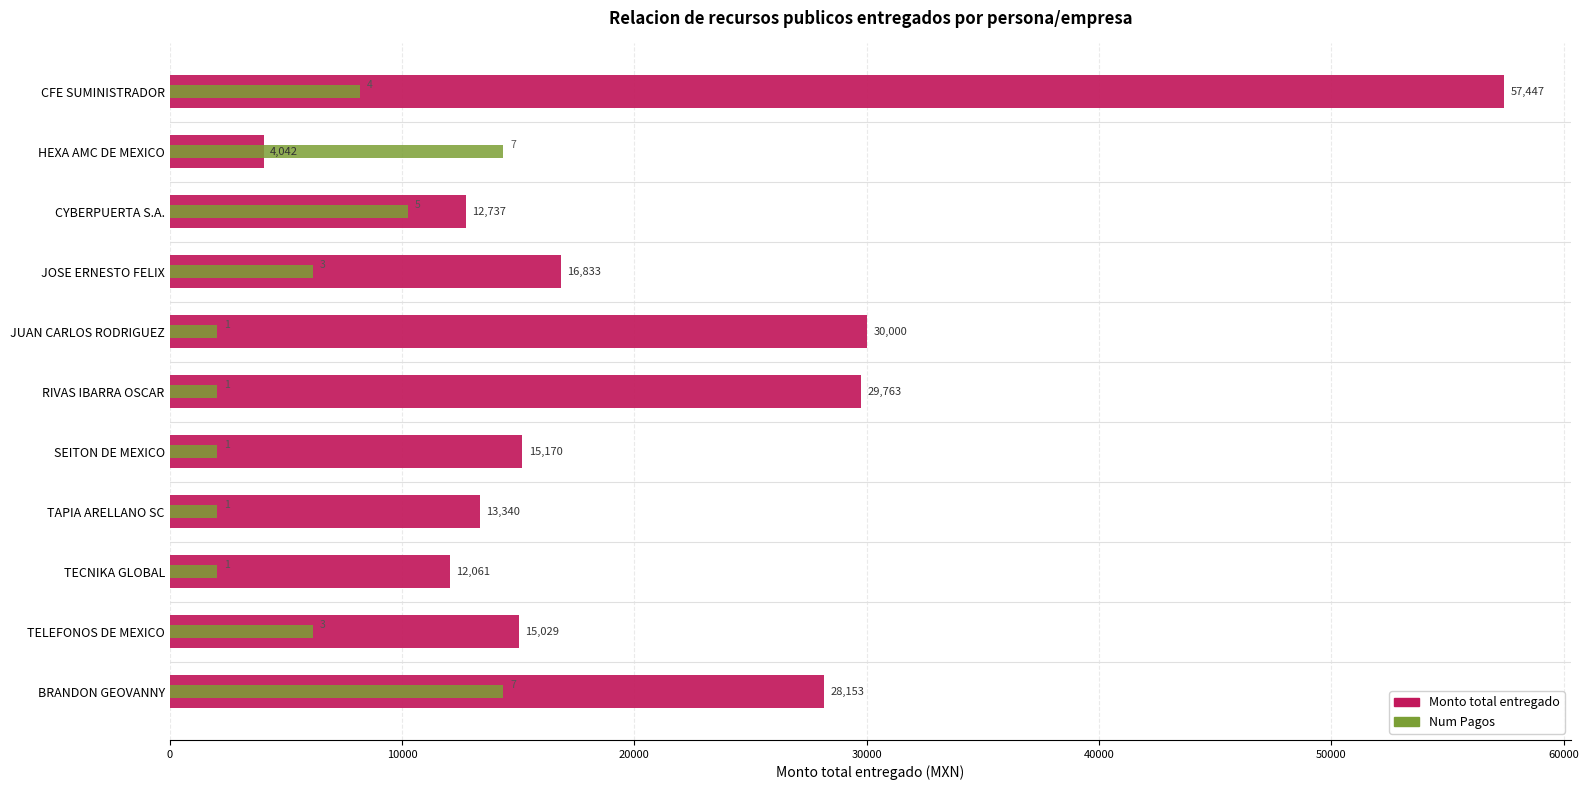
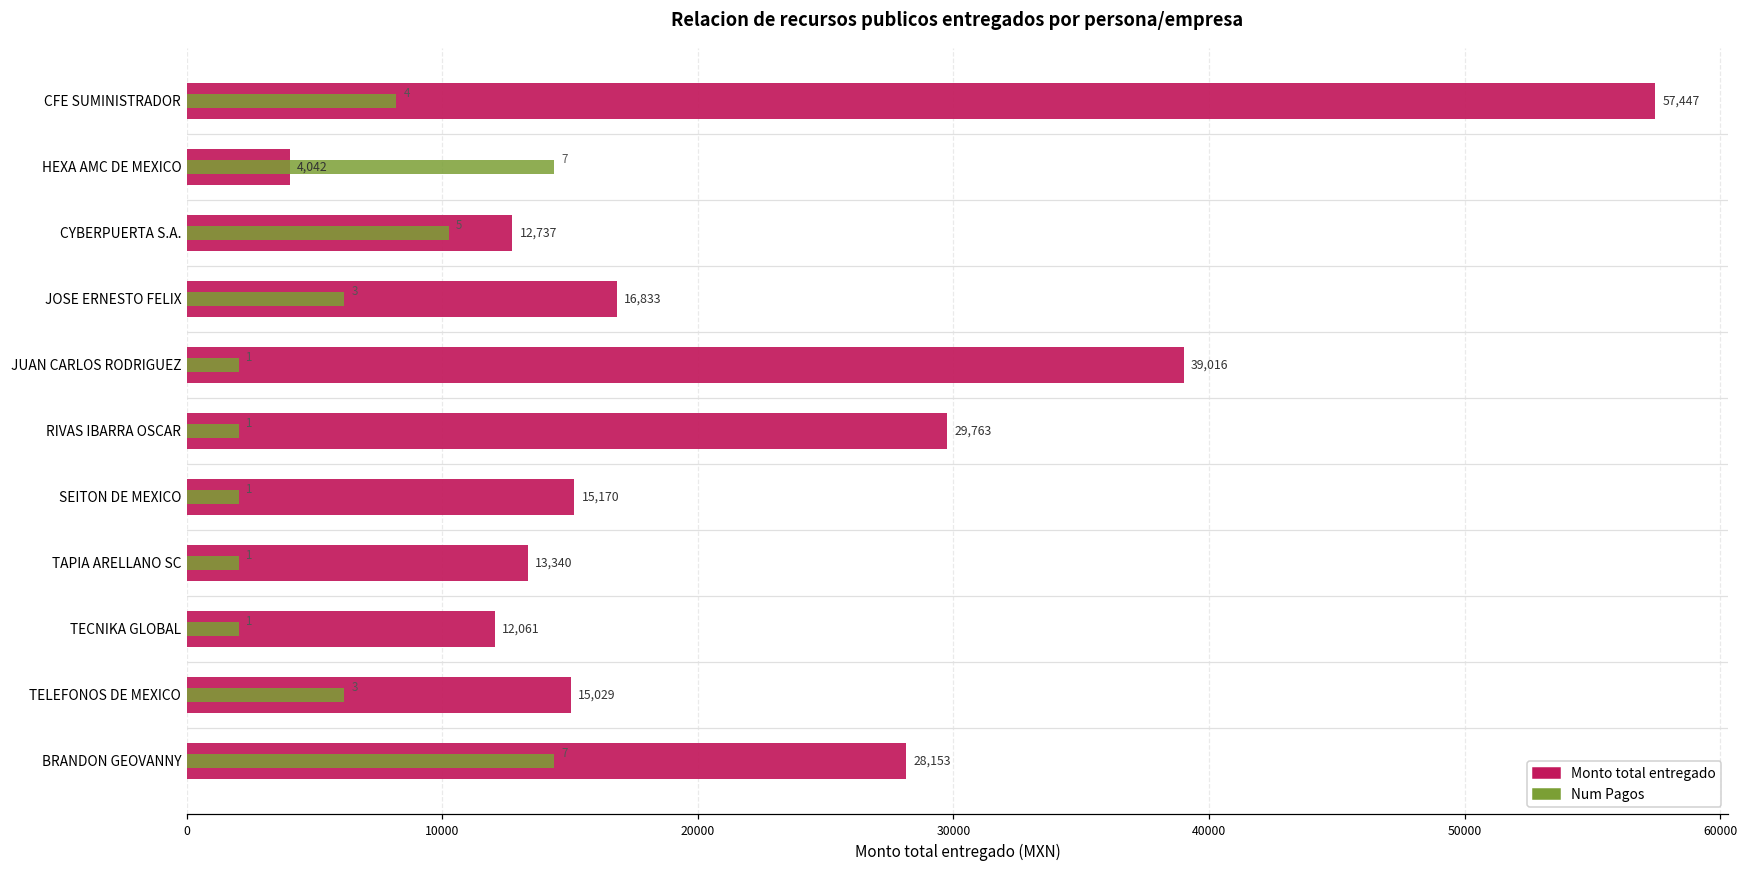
Monto total entregado, JUAN CARLOS RODRIGUEZ: 30,000 -> 39,016
